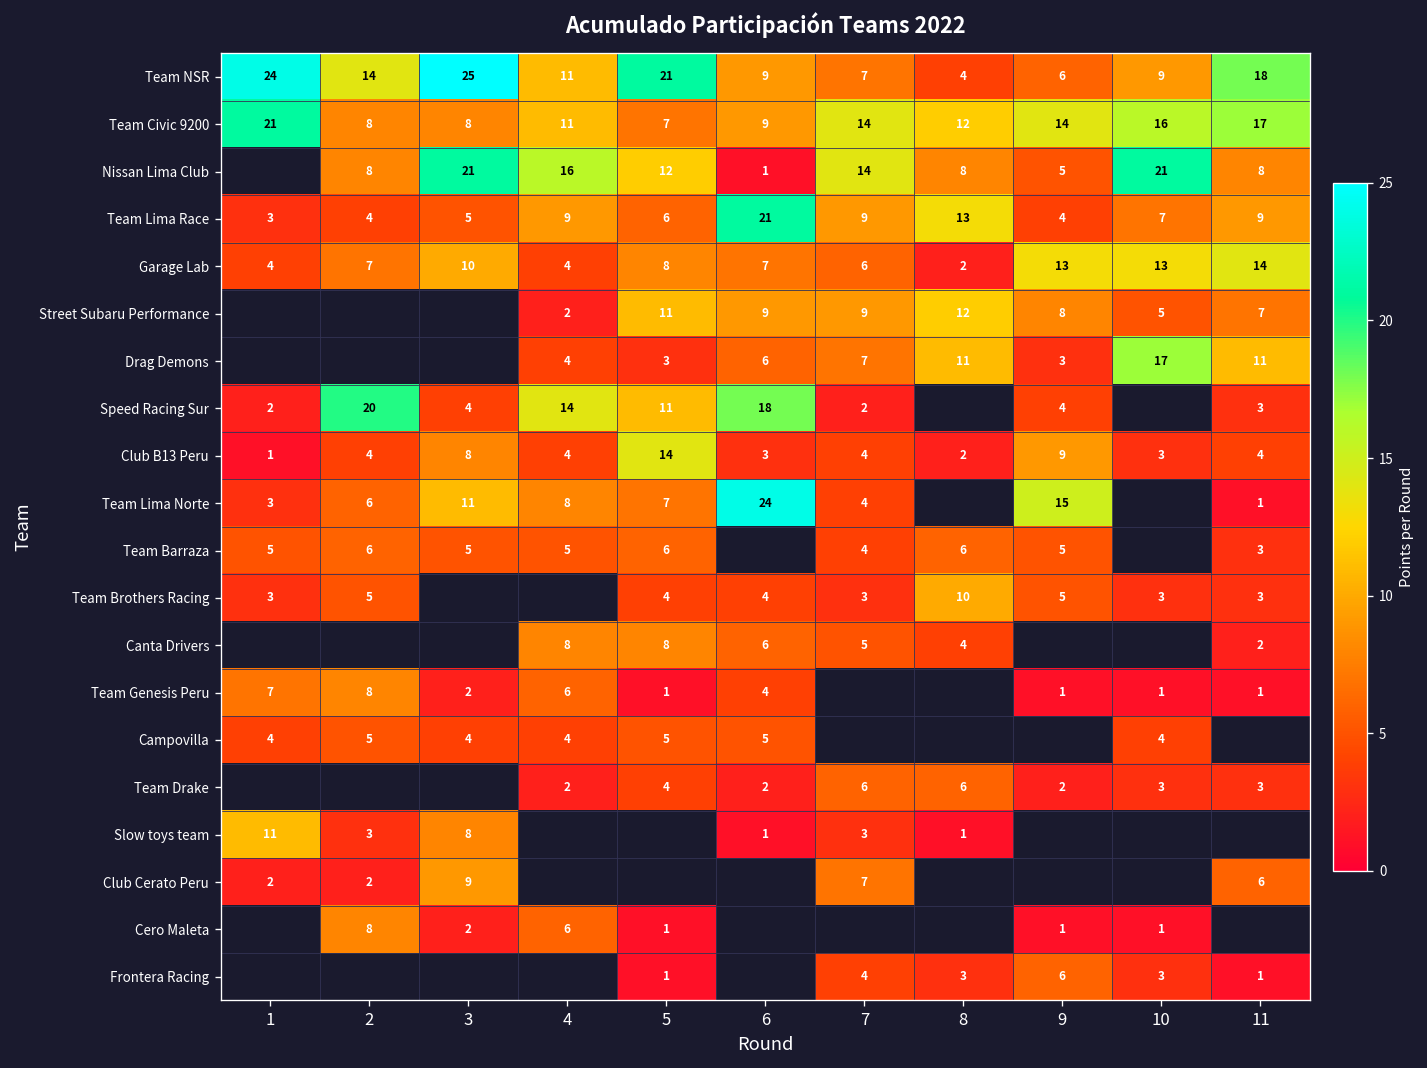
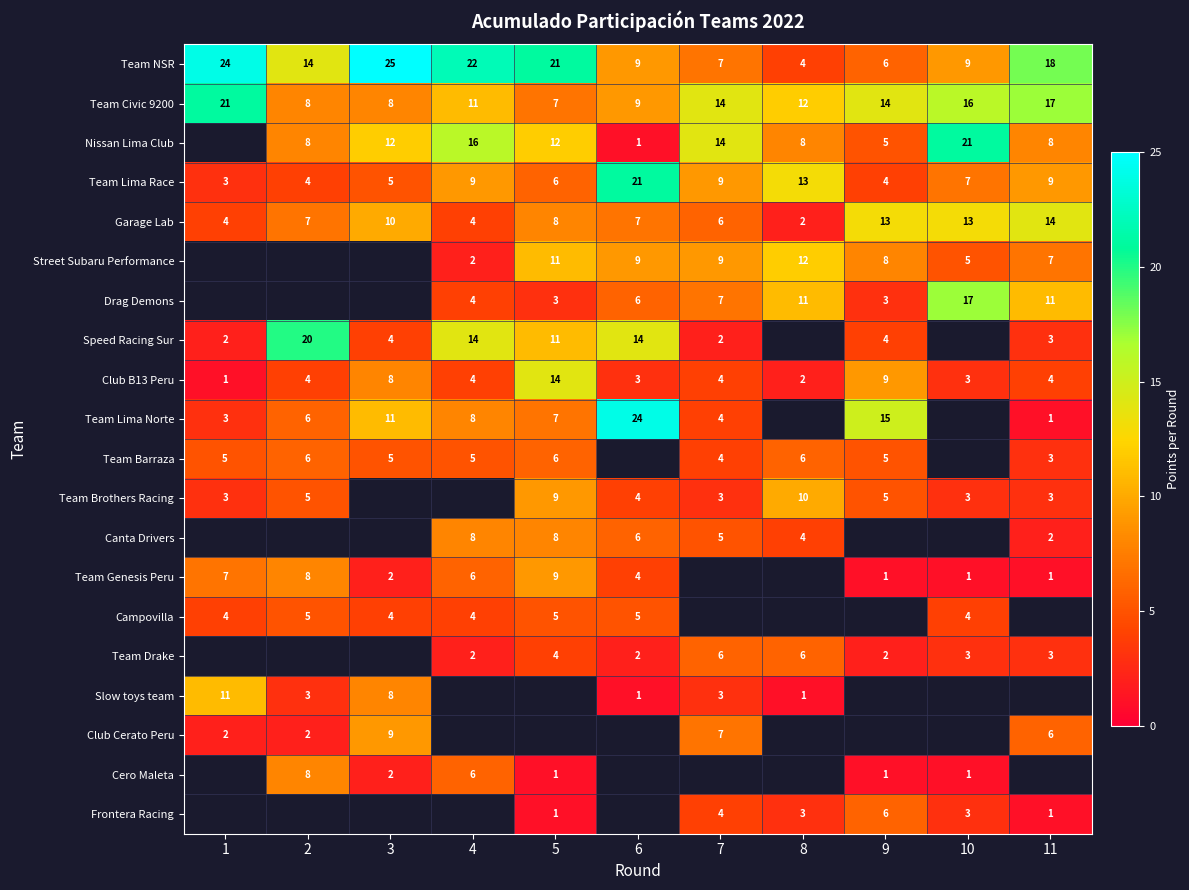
Team NSR, 4: 11 -> 22
Nissan Lima Club, 3: 21 -> 12
Speed Racing Sur, 6: 18 -> 14
Team Brothers Racing, 5: 4 -> 9
Team Genesis Peru, 5: 1 -> 9
